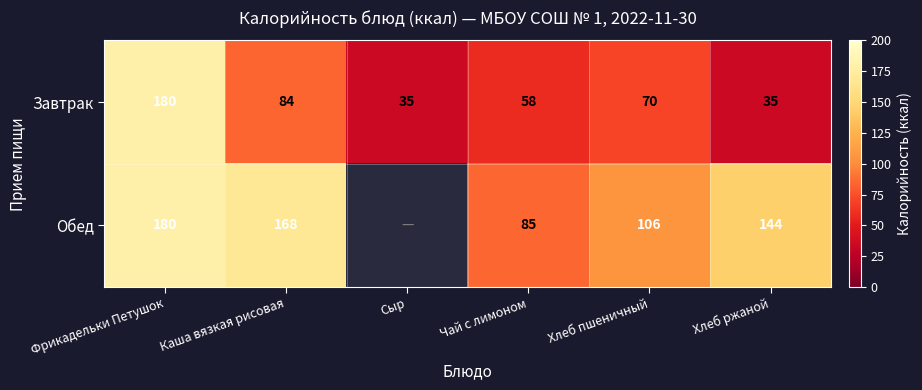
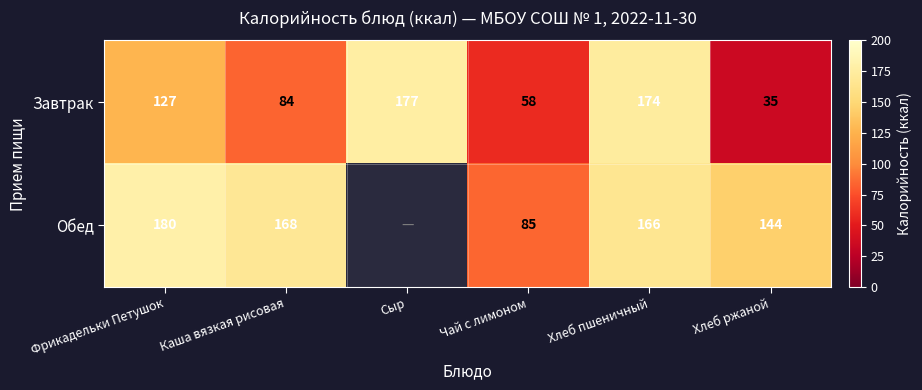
Завтрак, Фрикадельки Петушок: 180 -> 127
Завтрак, Сыр: 35 -> 177
Завтрак, Хлеб пшеничный: 70 -> 174
Обед, Хлеб пшеничный: 106 -> 166
